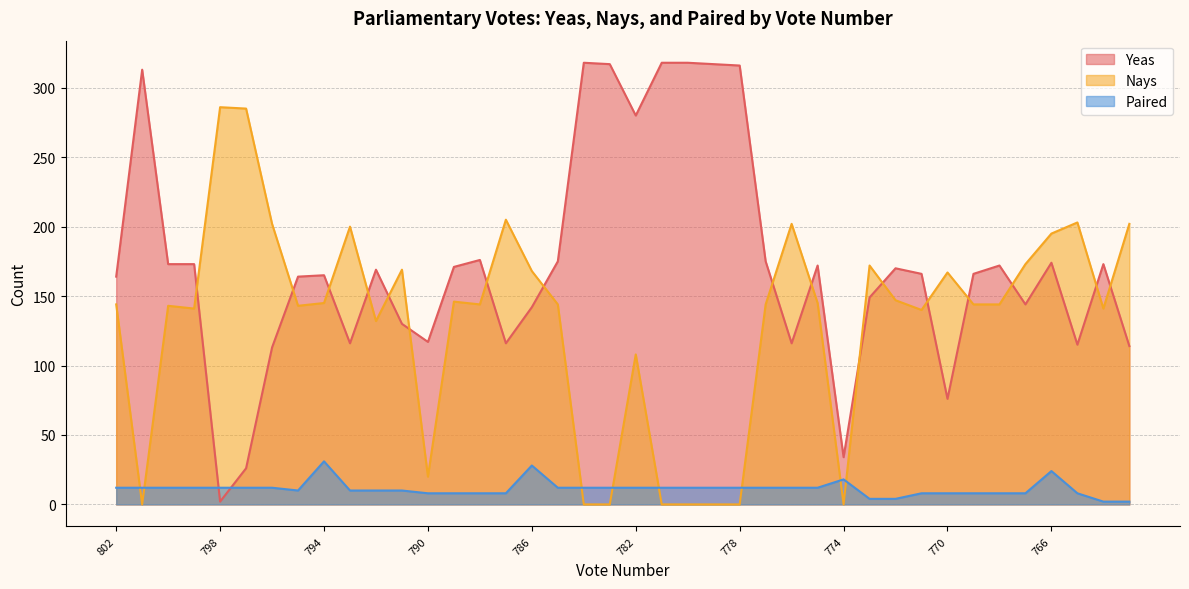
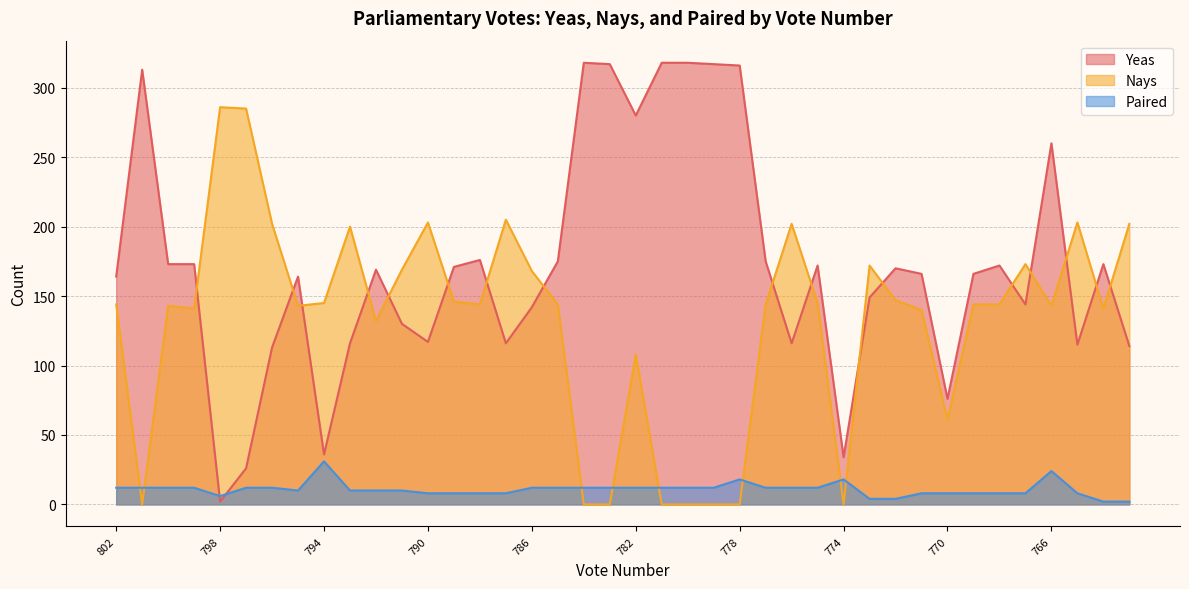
Paired, 798: 12 -> 6
Yeas, 794: 165 -> 36
Nays, 790: 20 -> 203
Paired, 786: 28 -> 12
Paired, 778: 12 -> 18
Nays, 770: 167 -> 61
Yeas, 766: 174 -> 260
Nays, 766: 195 -> 143
